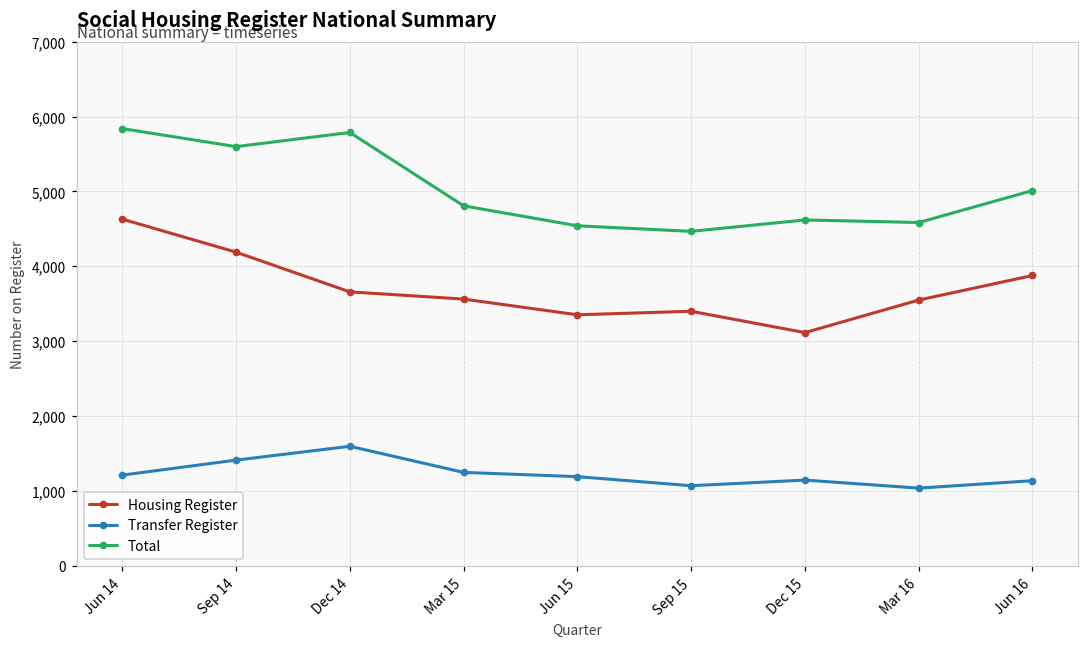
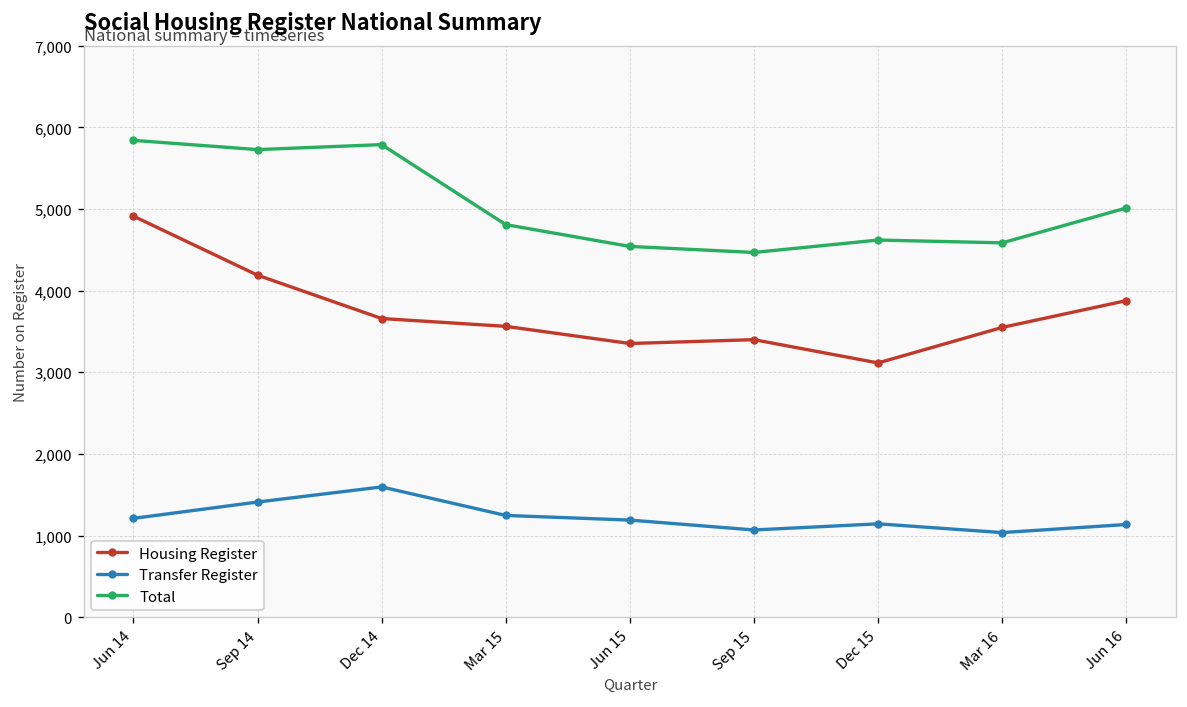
Housing Register, Jun 14: 4,600 -> 4,900
Total, Sep 14: 5,600 -> 5,700
